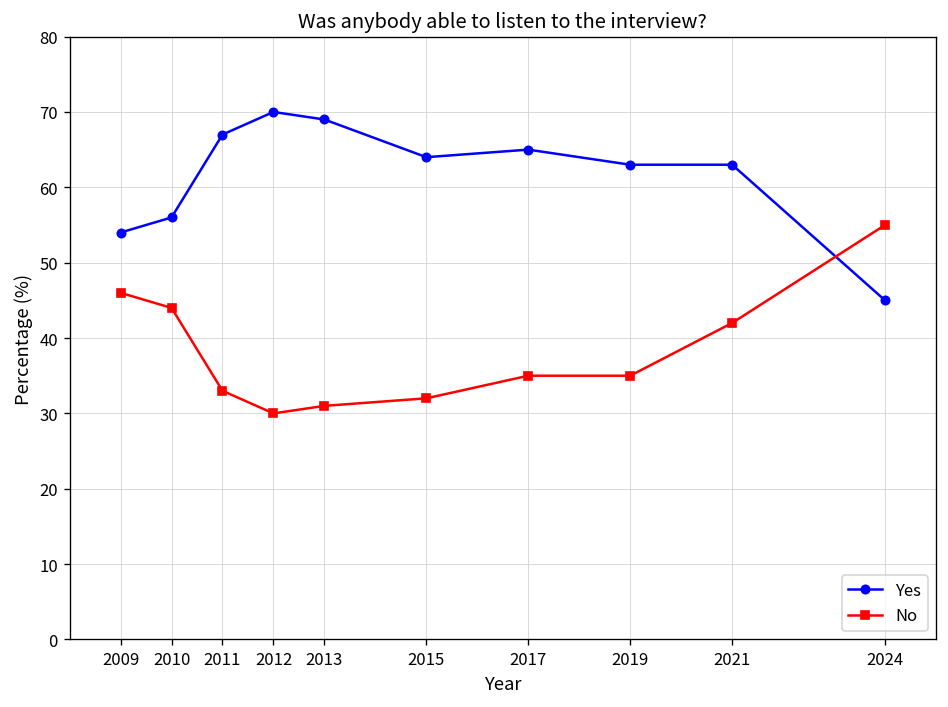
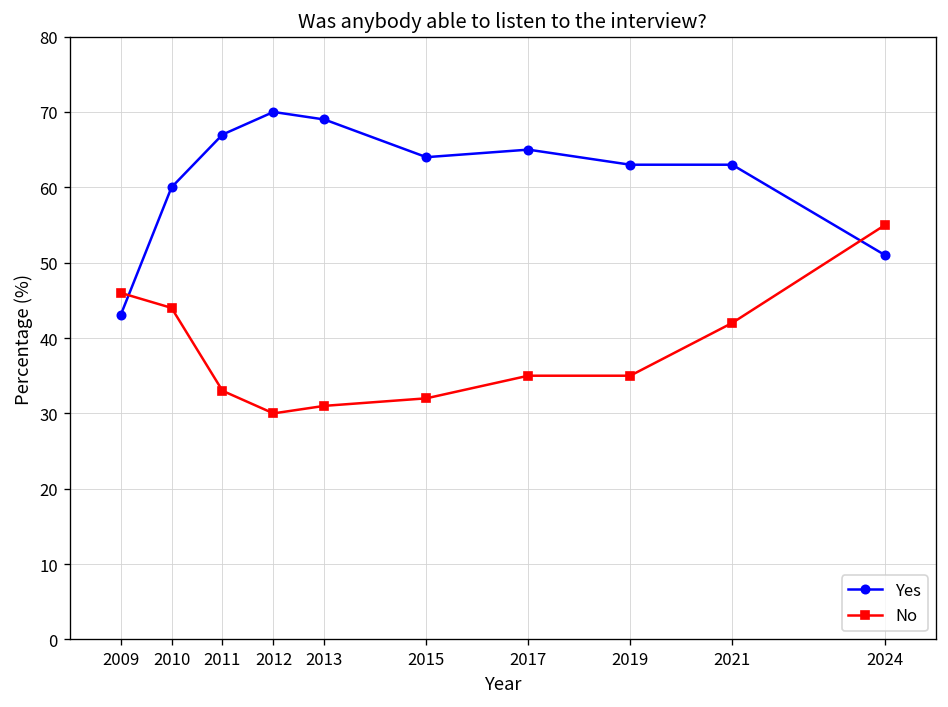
Yes, 2009: 54 -> 43
Yes, 2010: 56 -> 60
Yes, 2024: 45 -> 51
